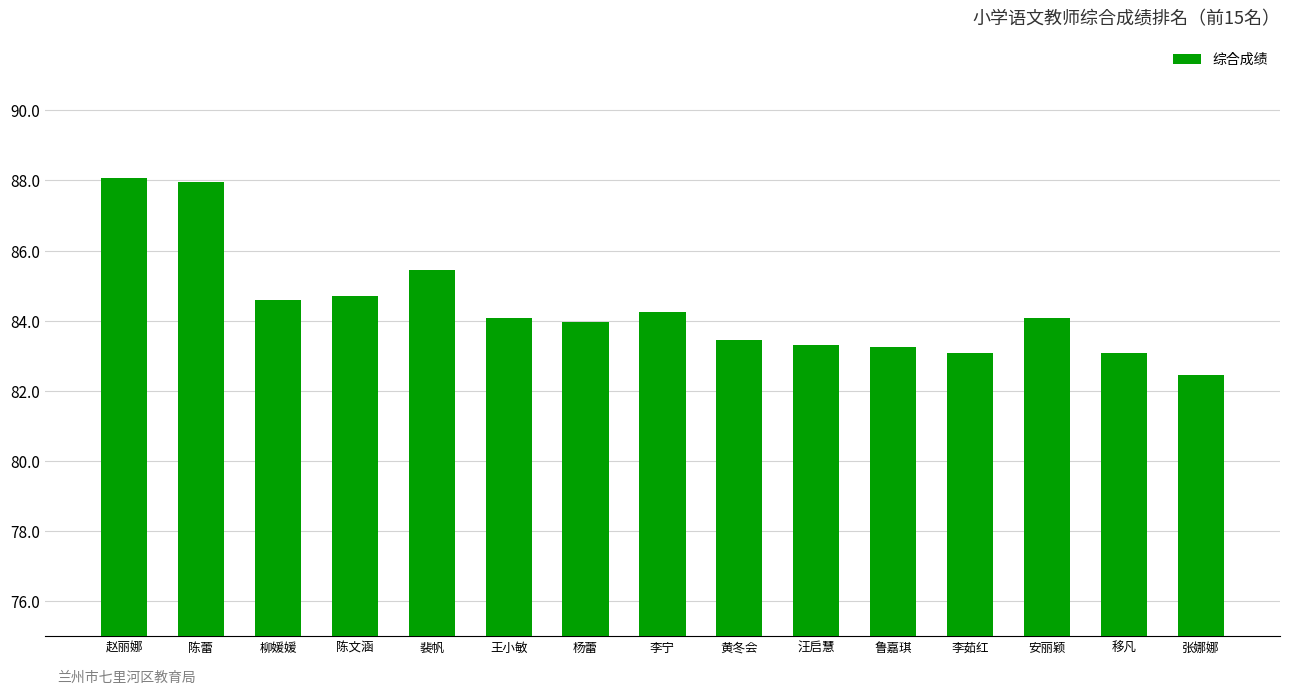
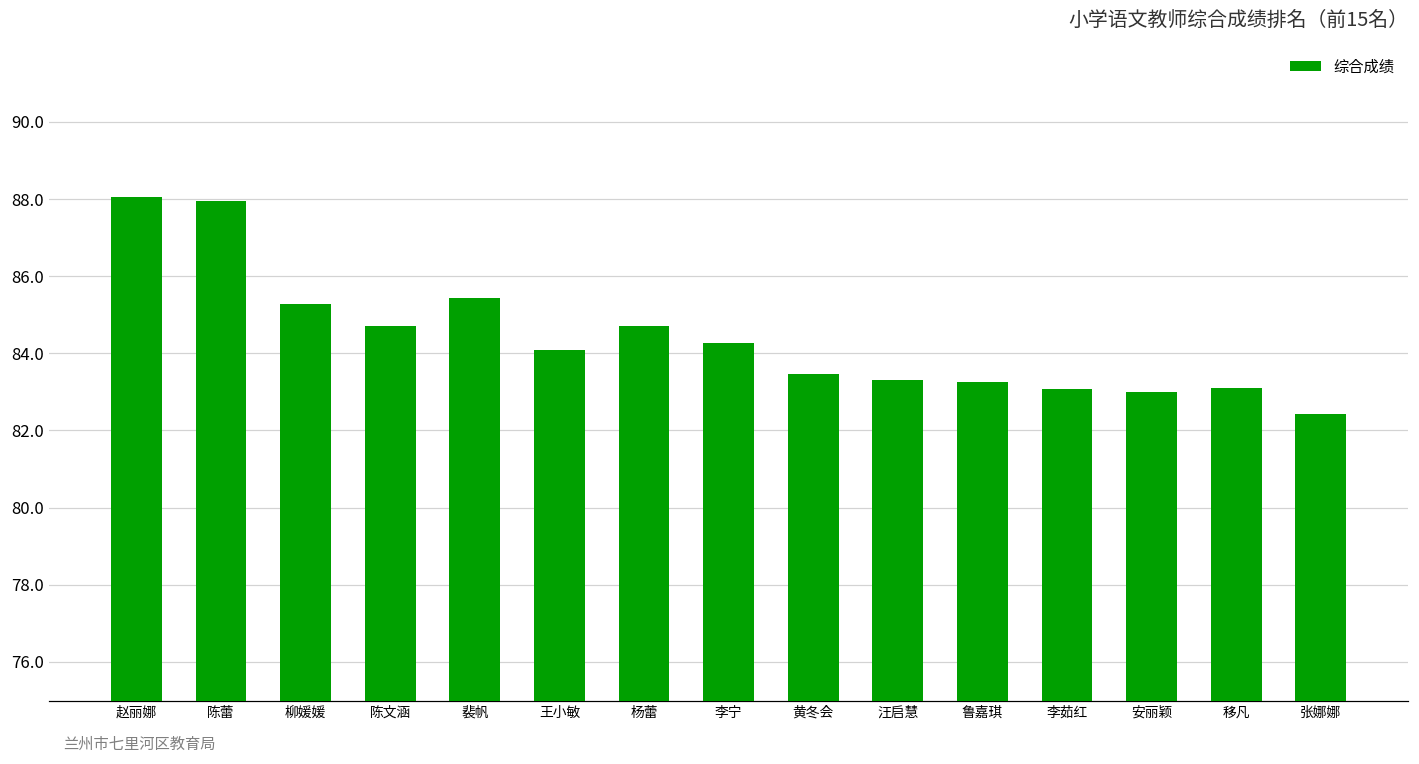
柳媛媛: 84.6 -> 85.3
杨蕾: 84.0 -> 84.7
安丽颖: 84.1 -> 83.0
